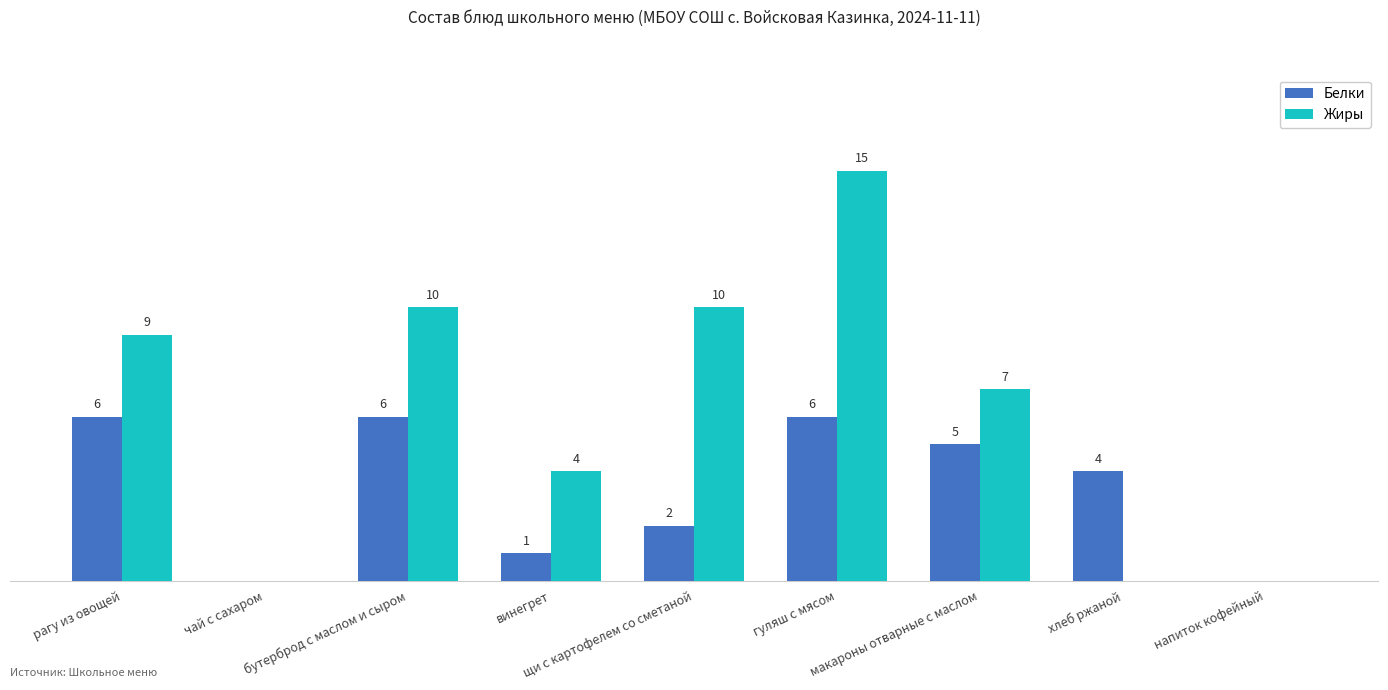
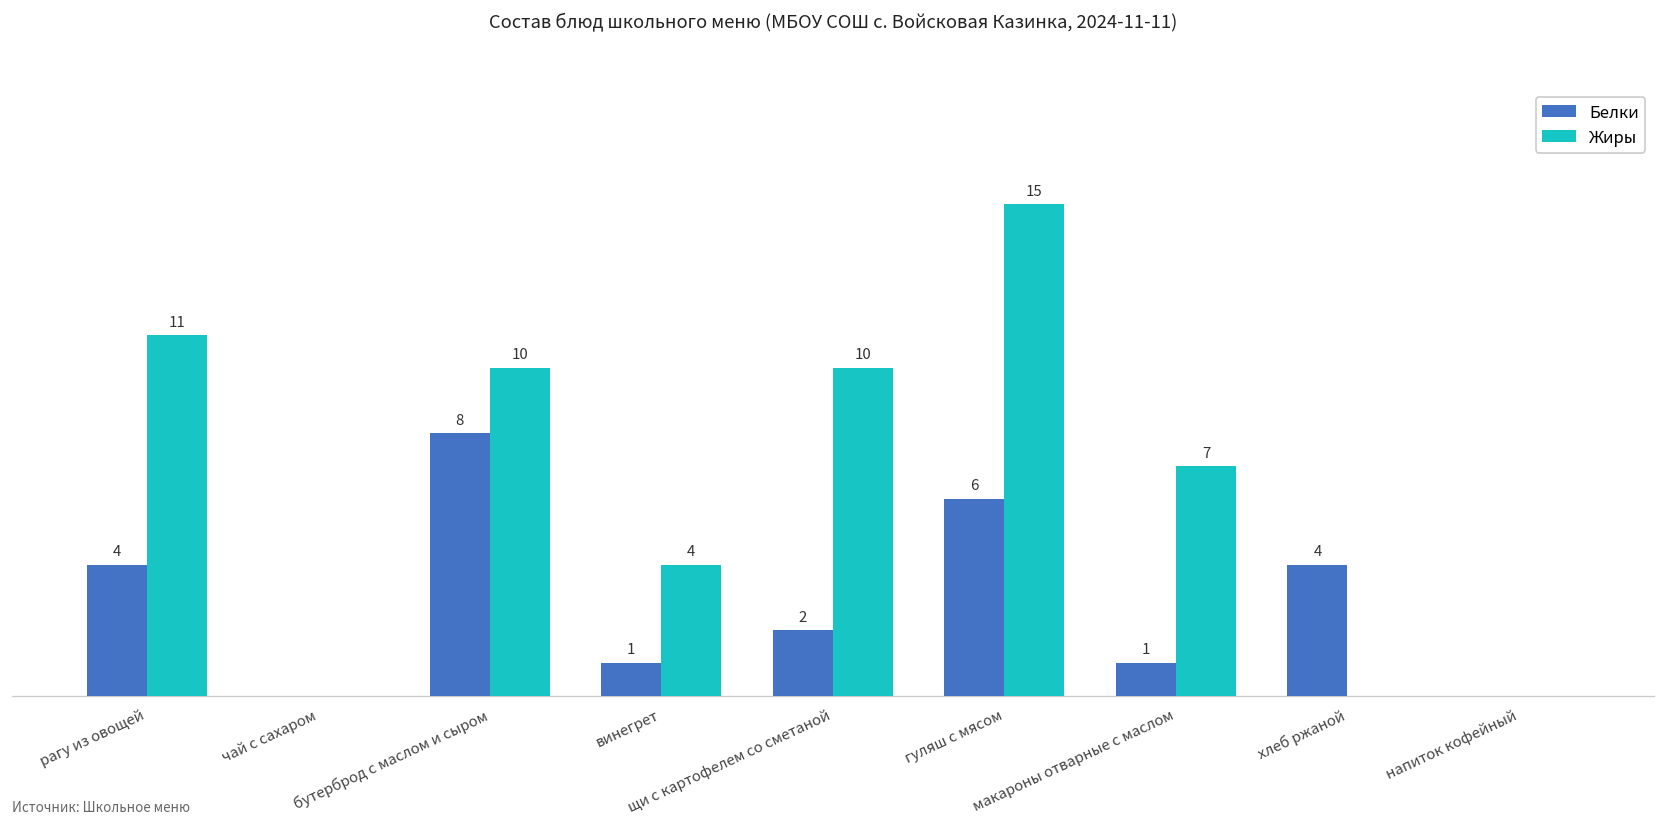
Белки, рагу из овощей: 6 -> 4
Жиры, рагу из овощей: 9 -> 11
Белки, бутерброд с маслом и сыром: 6 -> 8
Белки, макароны отварные с маслом: 5 -> 1
